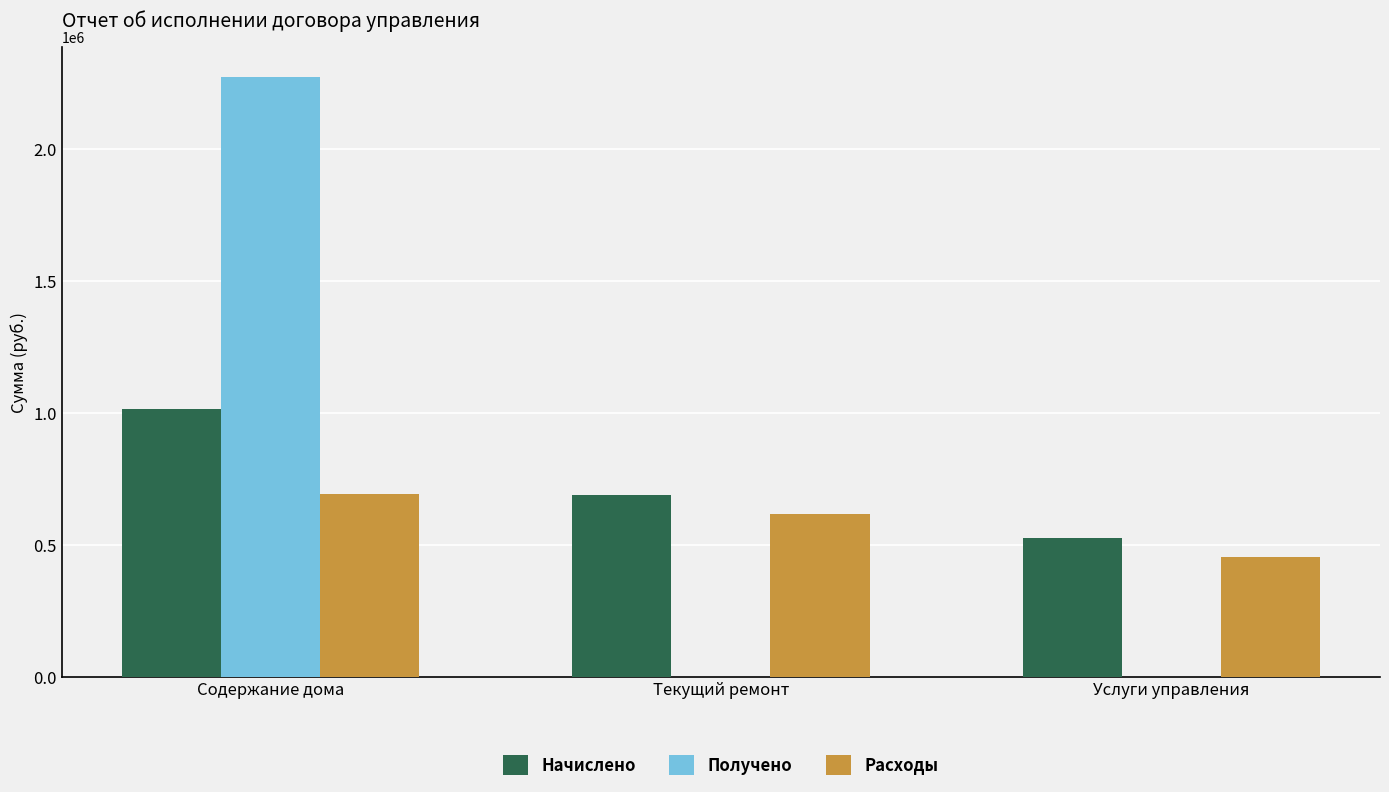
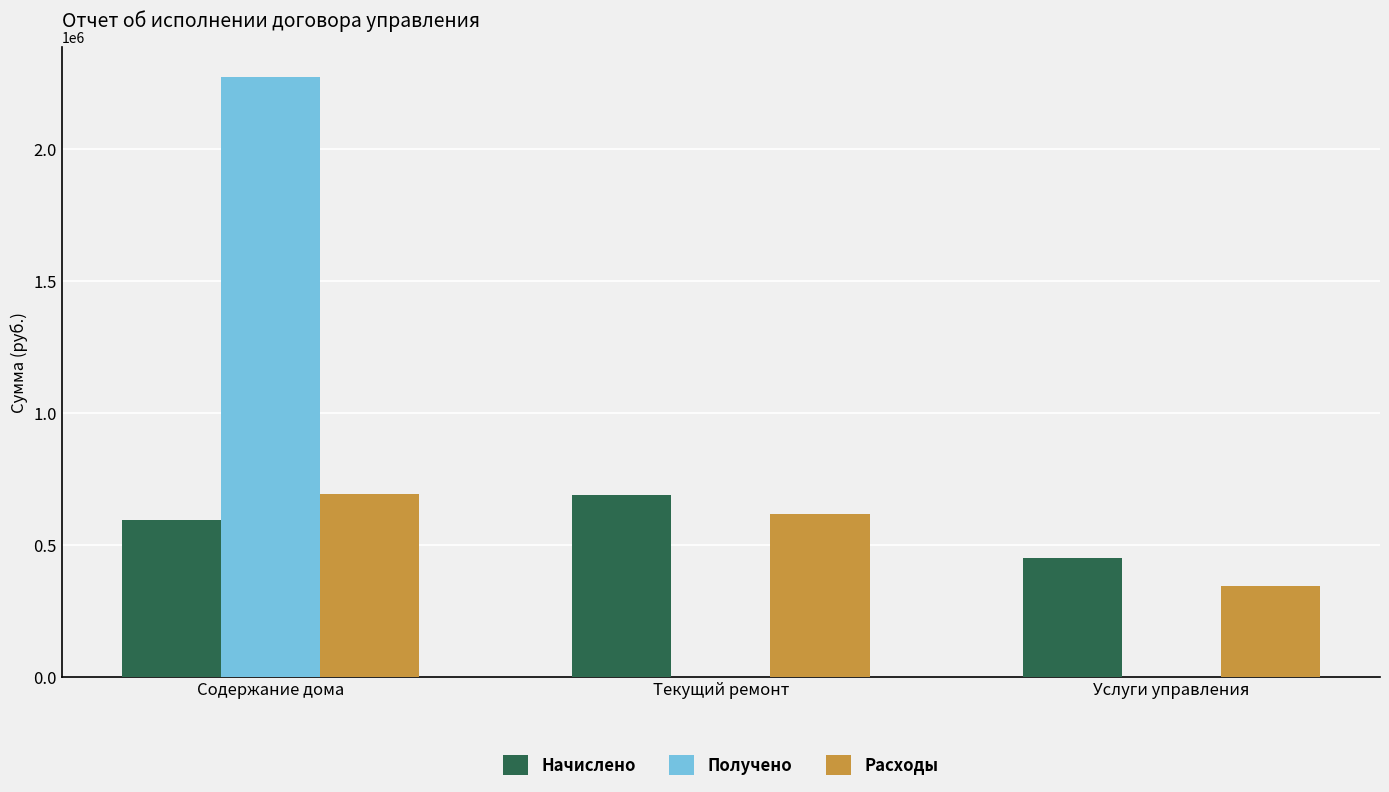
Начислено, Содержание дома: 1020000 -> 600000
Начислено, Услуги управления: 530000 -> 450000
Расходы, Услуги управления: 450000 -> 340000
